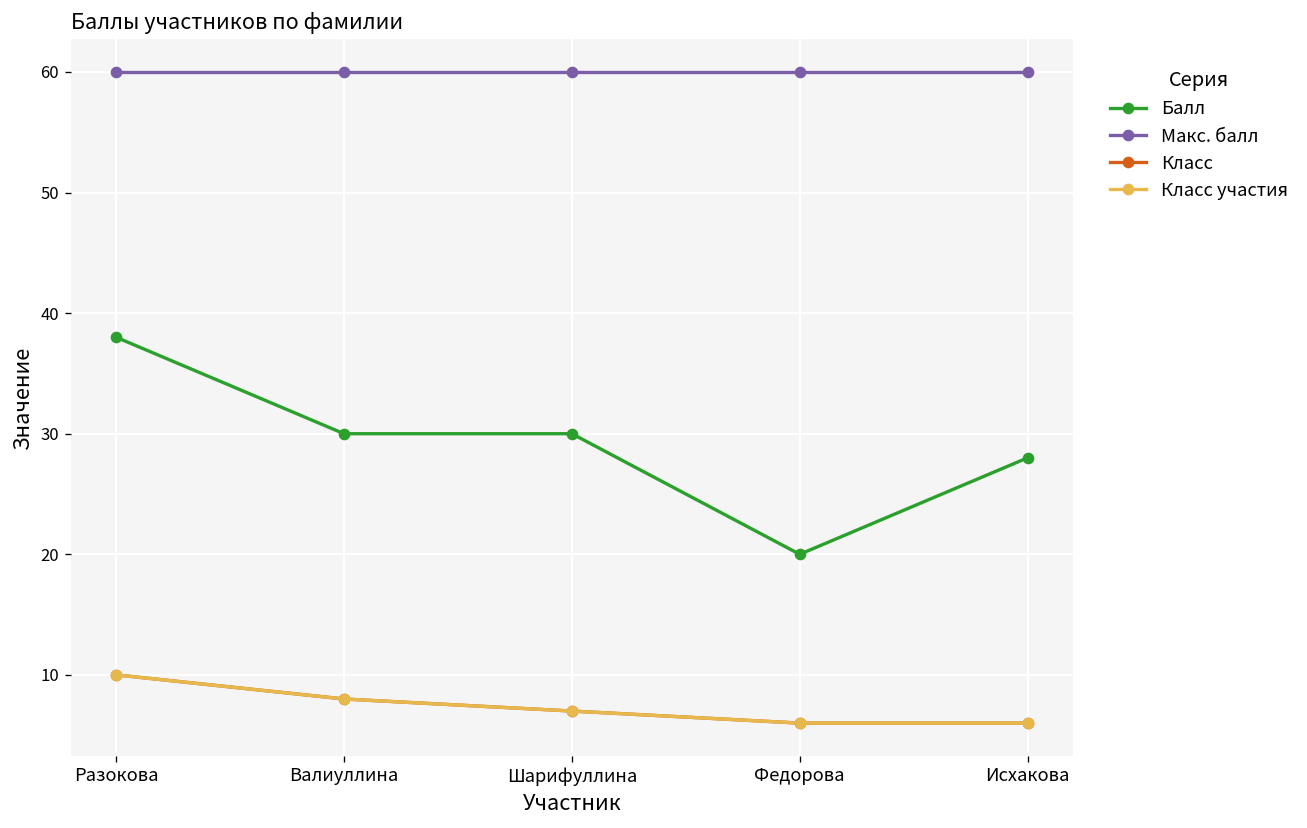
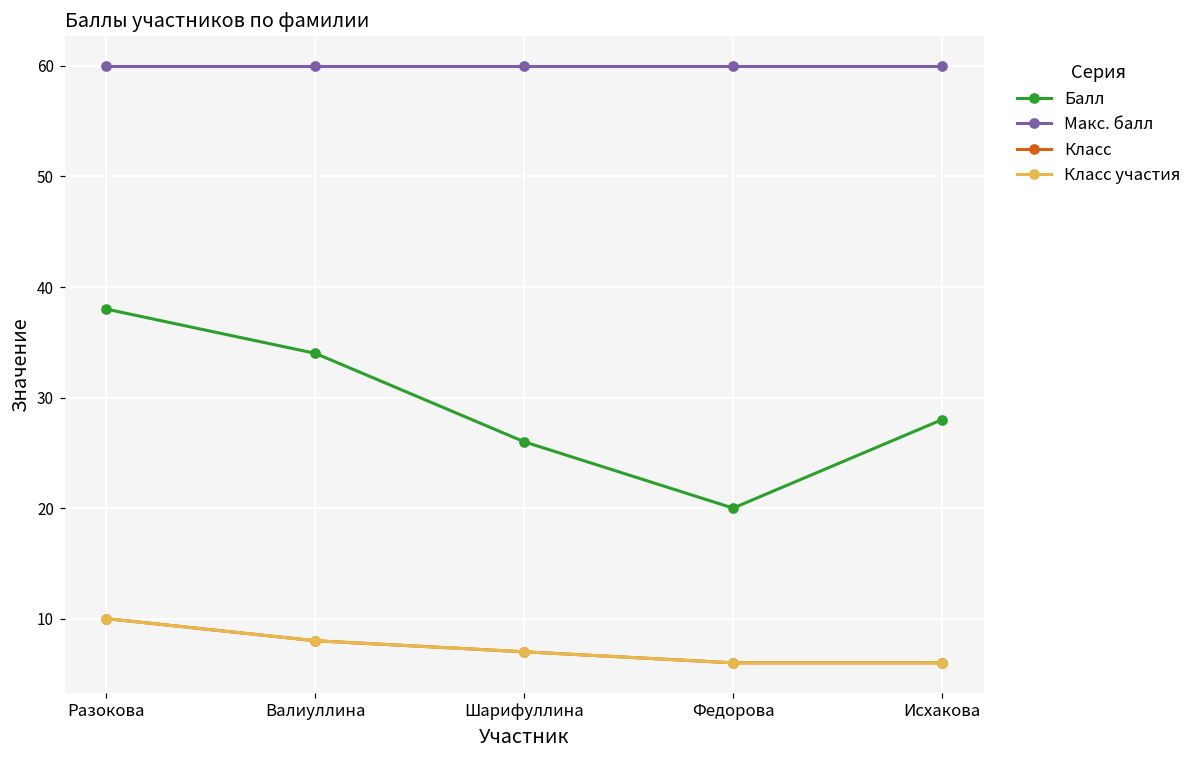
Балл, Валиуллина: 30 -> 34
Балл, Шарифуллина: 30 -> 26
